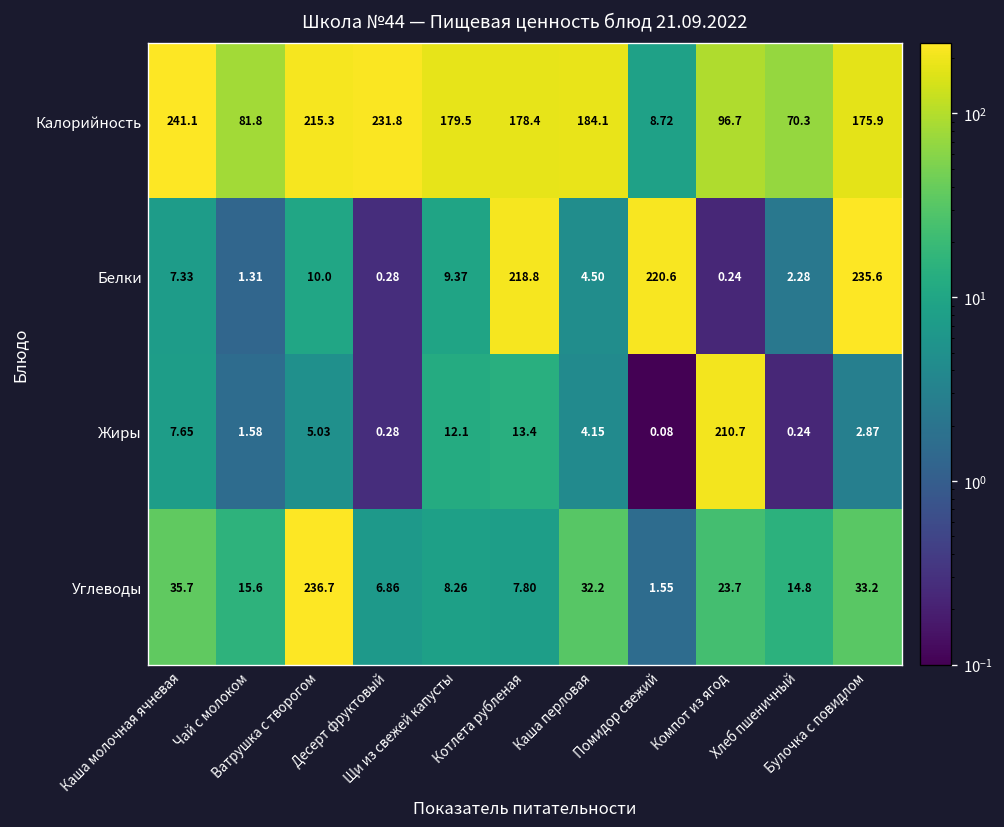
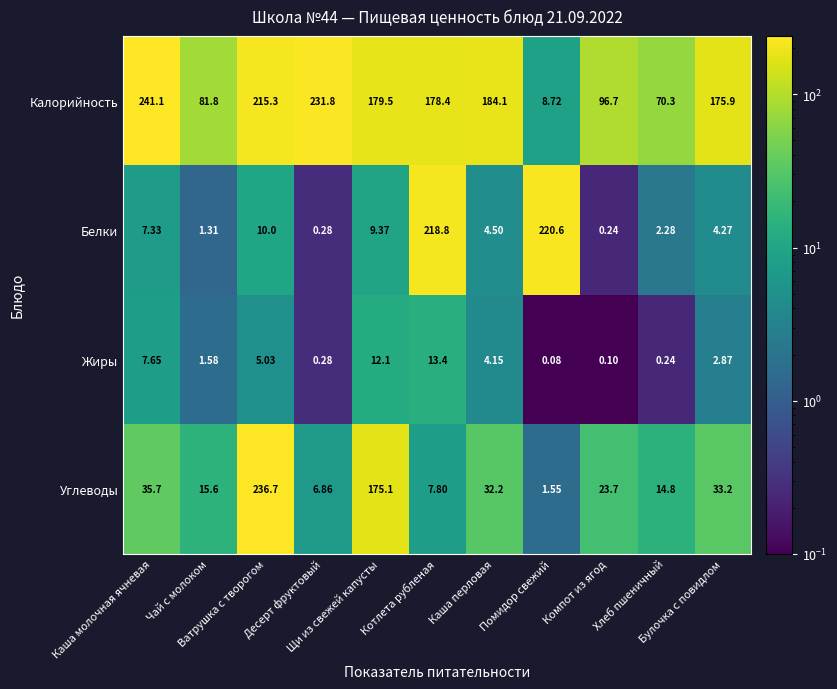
Белки, Булочка с повидлом: 235.6 -> 4.27
Жиры, Компот из ягод: 210.7 -> 0.10
Углеводы, Щи из свежей капусты: 8.26 -> 175.1
